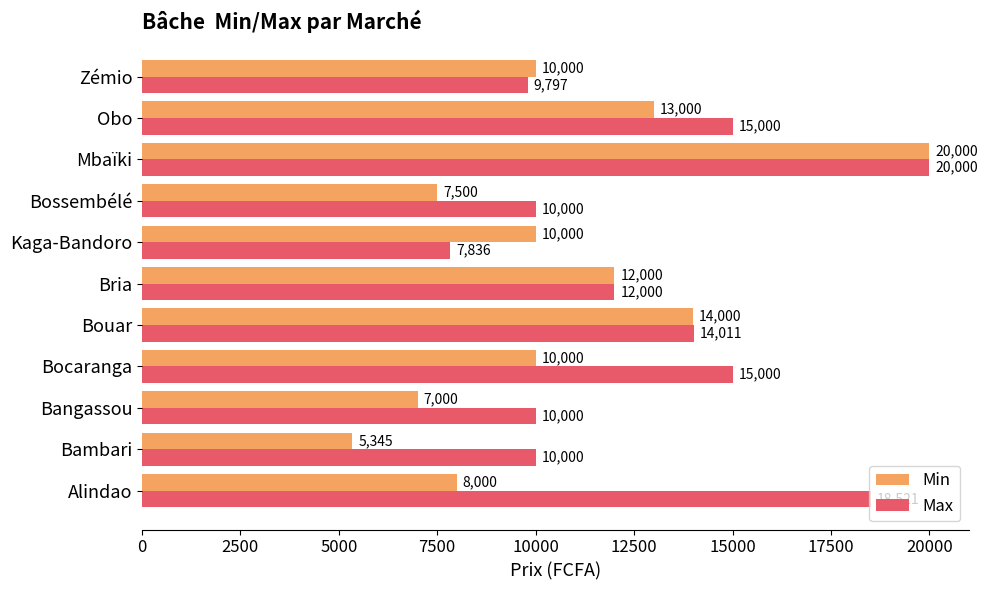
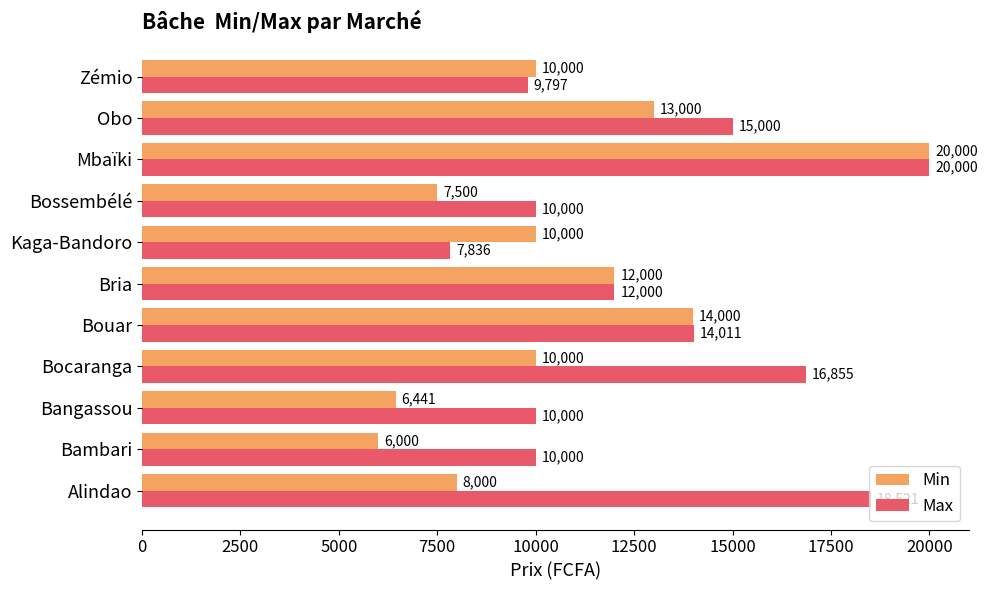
Max, Bocaranga: 15,000 -> 16,855
Min, Bangassou: 7,000 -> 6,441
Min, Bambari: 5,345 -> 6,000
